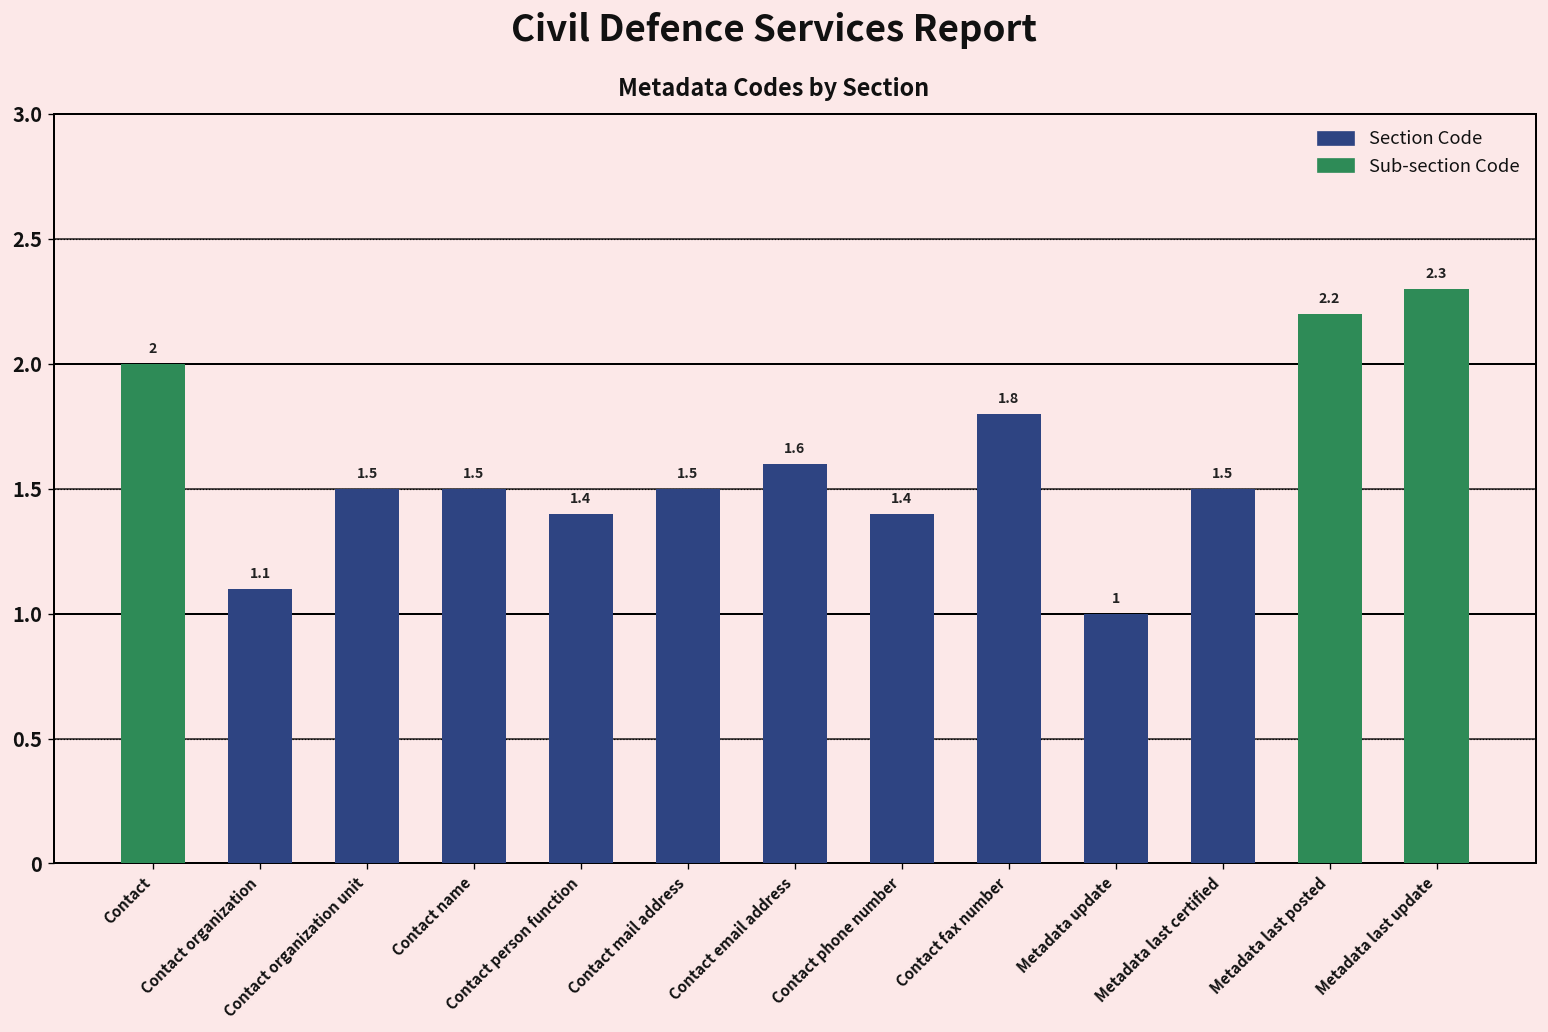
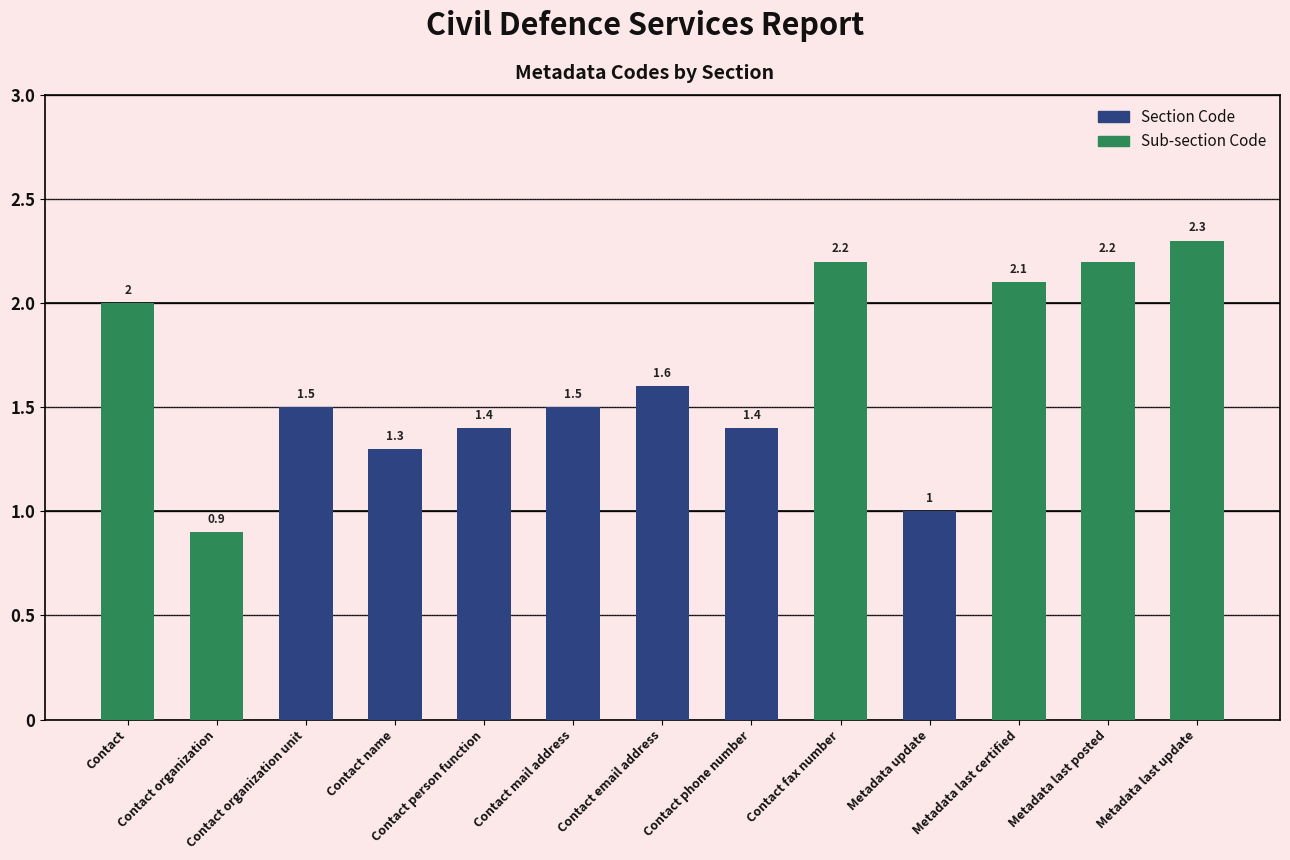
Contact organization: 1.1 -> 0.9
Contact name: 1.5 -> 1.3
Contact fax number: 1.8 -> 2.2
Metadata last certified: 1.5 -> 2.1
